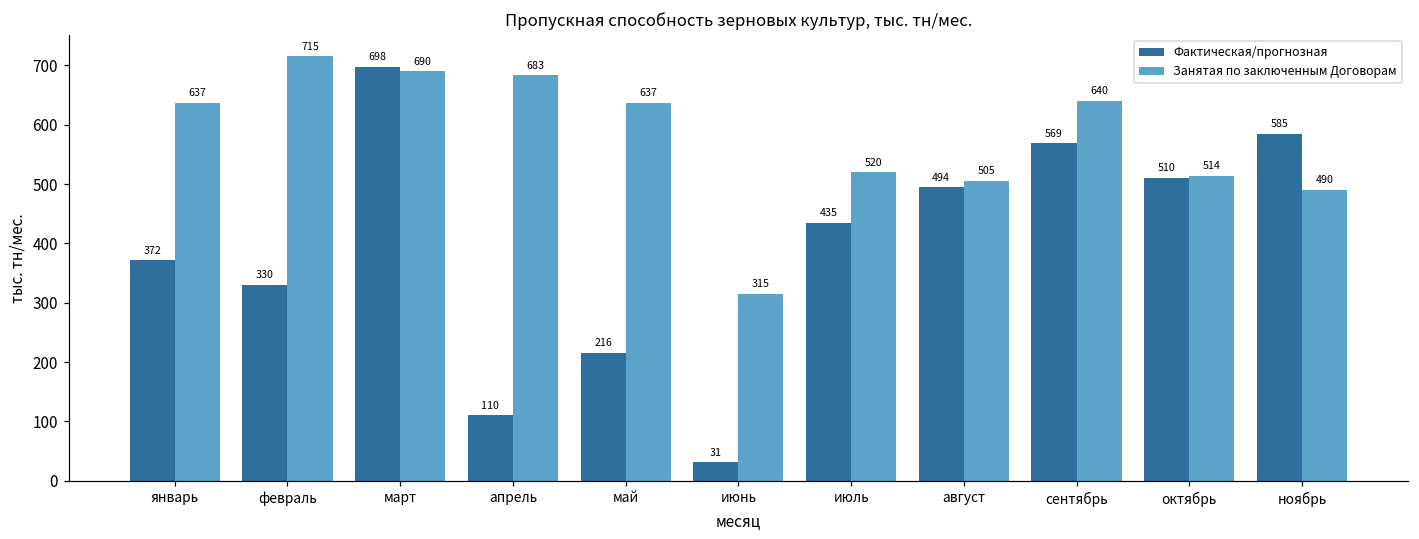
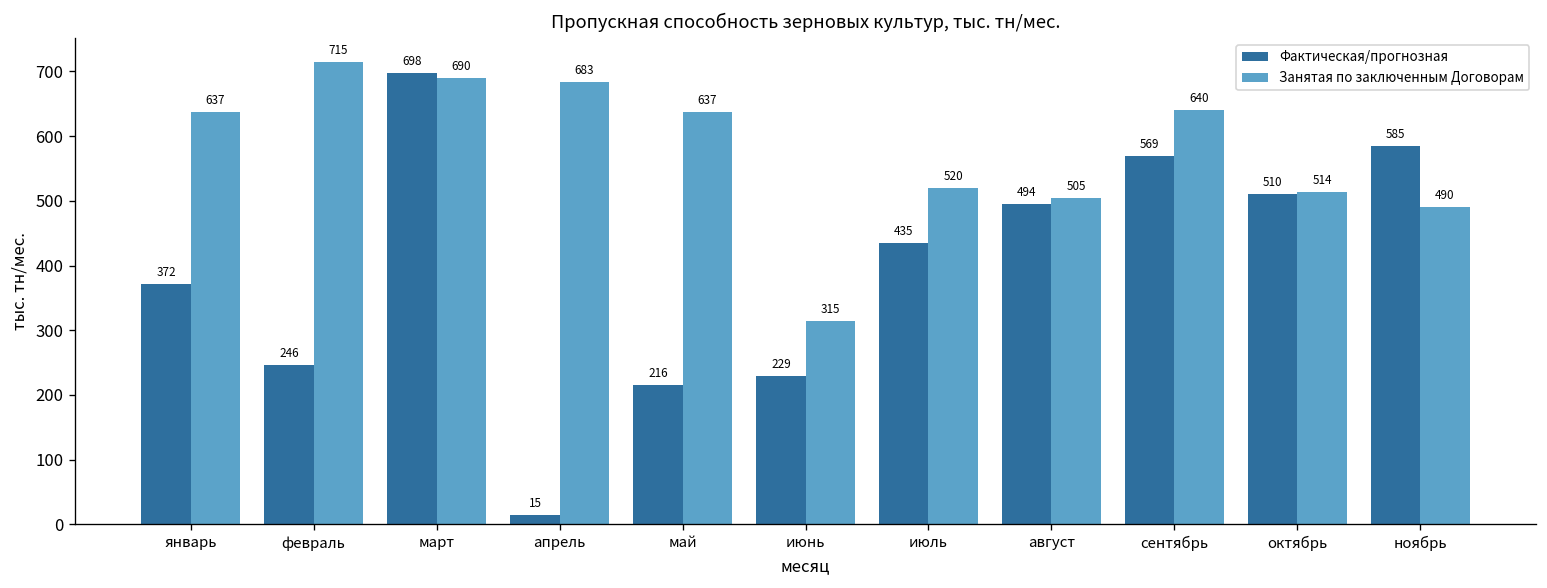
Фактическая/прогнозная, февраль: 330 -> 246
Фактическая/прогнозная, апрель: 110 -> 15
Фактическая/прогнозная, июнь: 31 -> 229
